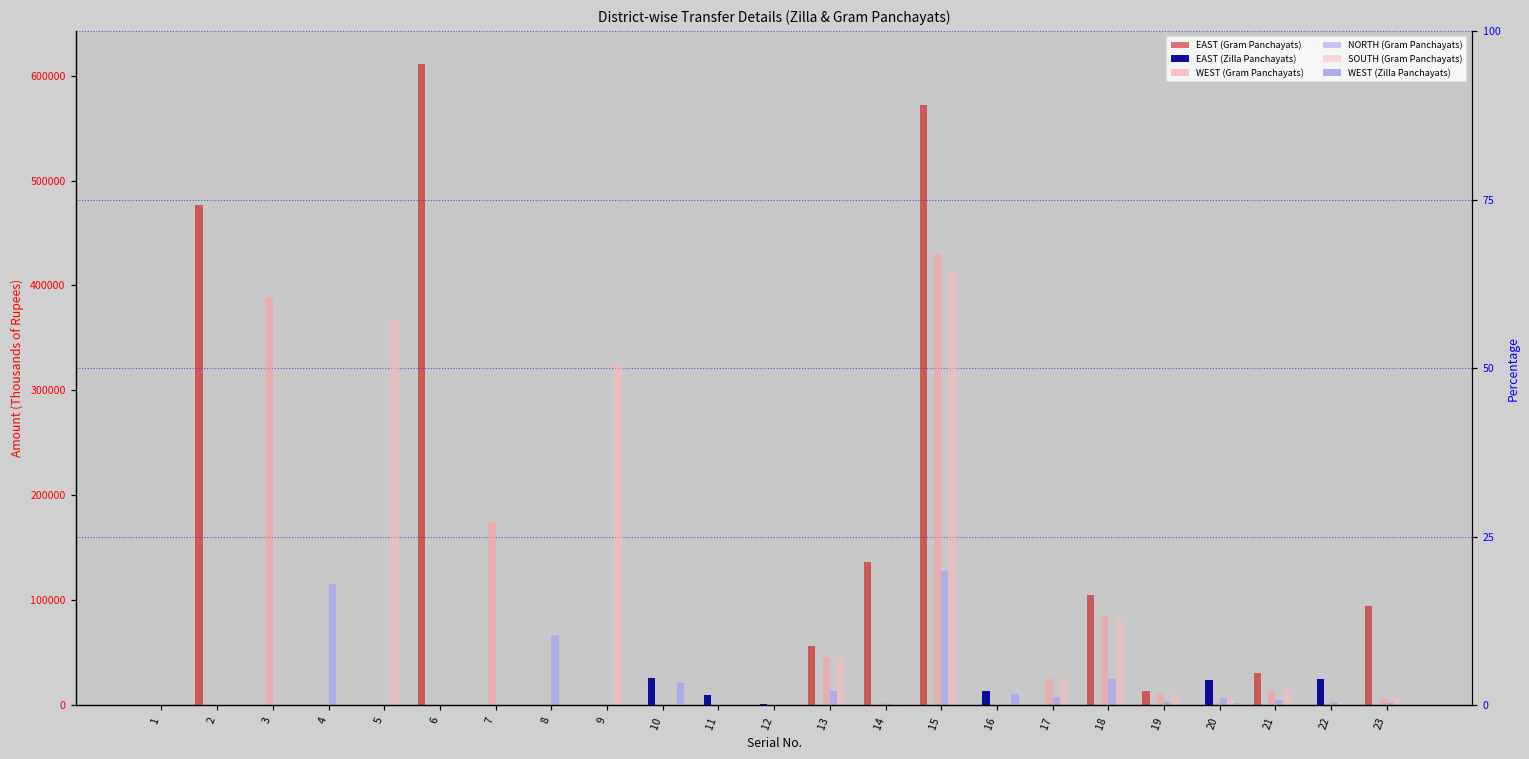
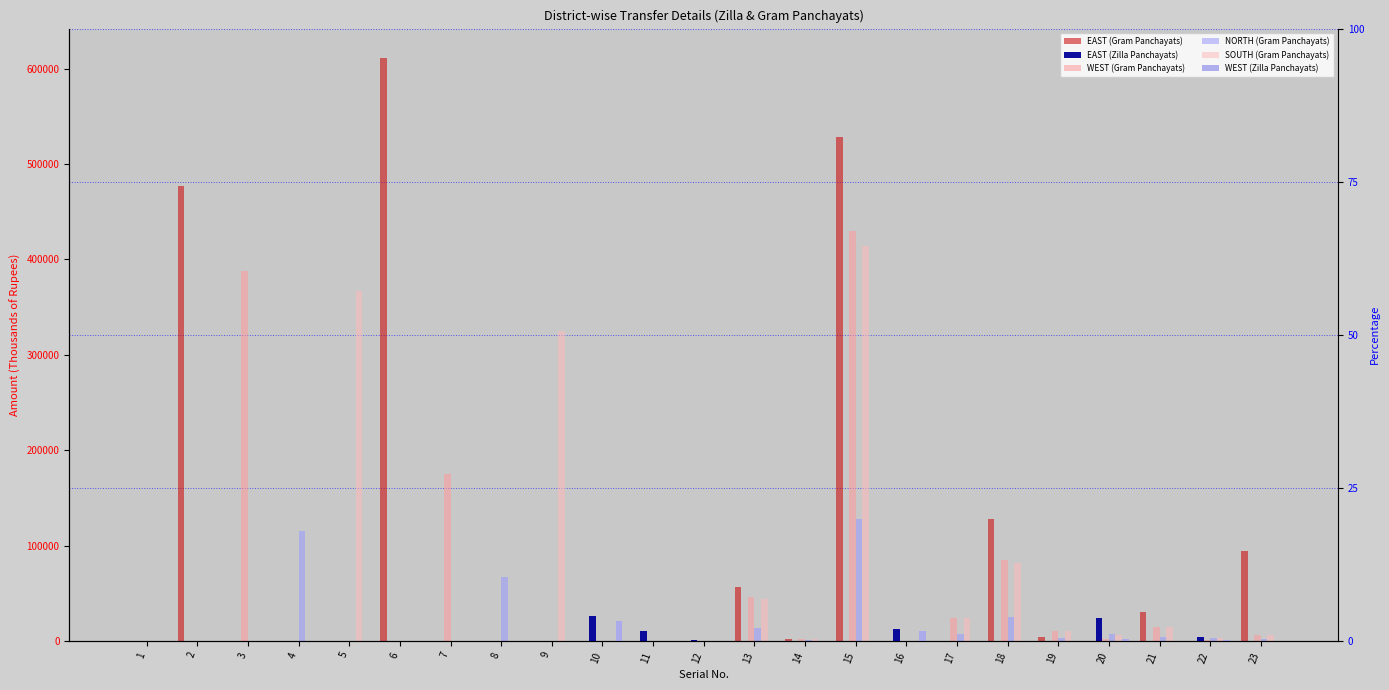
EAST (Gram Panchayats), 14: 140000 -> 0
EAST (Gram Panchayats), 15: 570000 -> 530000
EAST (Gram Panchayats), 18: 100000 -> 130000
EAST (Gram Panchayats), 19: 10000 -> 0
EAST (Zilla Panchayats), 22: 30000 -> 0
